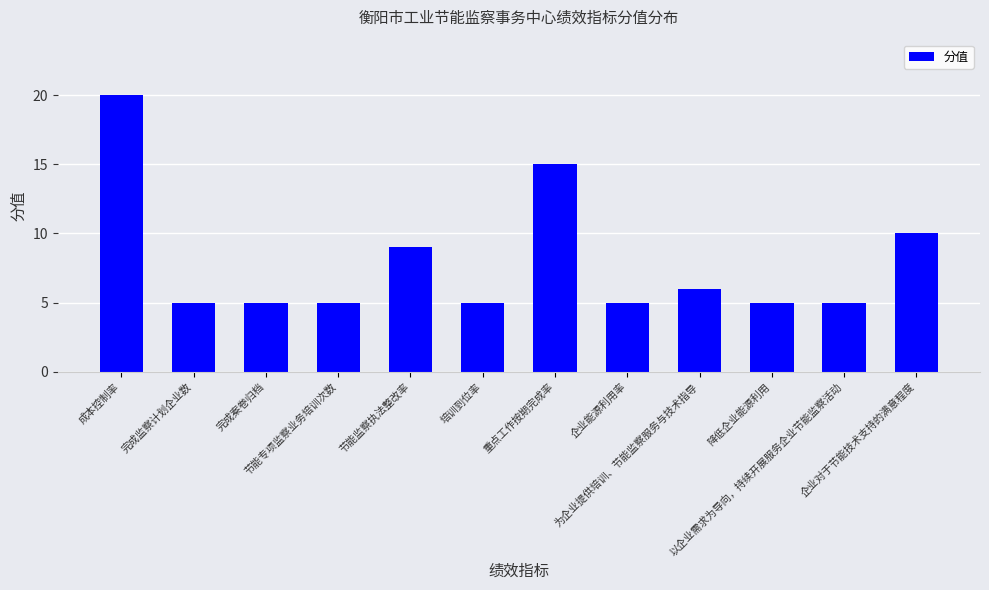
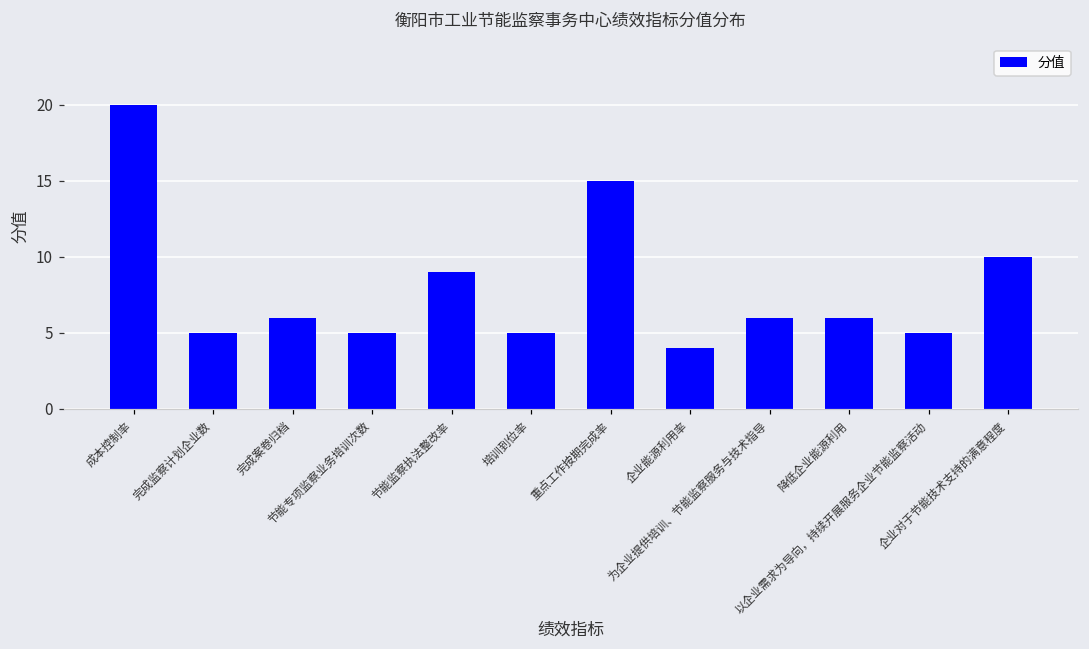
完成案卷归档: 5 -> 6
企业能源利用率: 5 -> 4
降低企业能源利用: 5 -> 6
